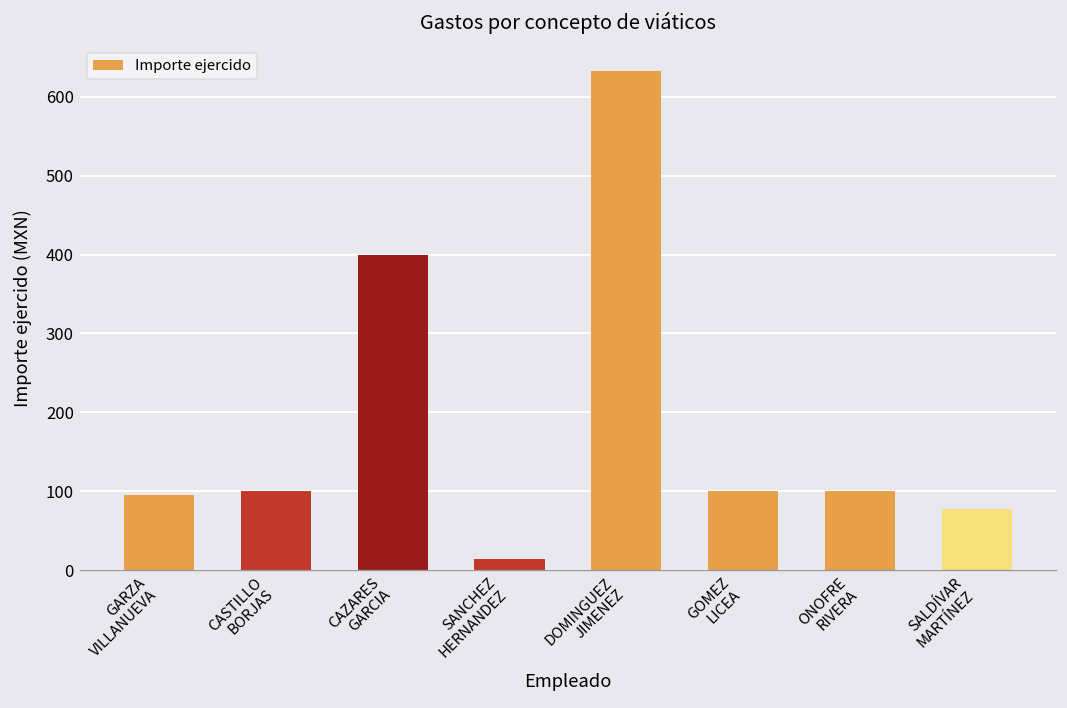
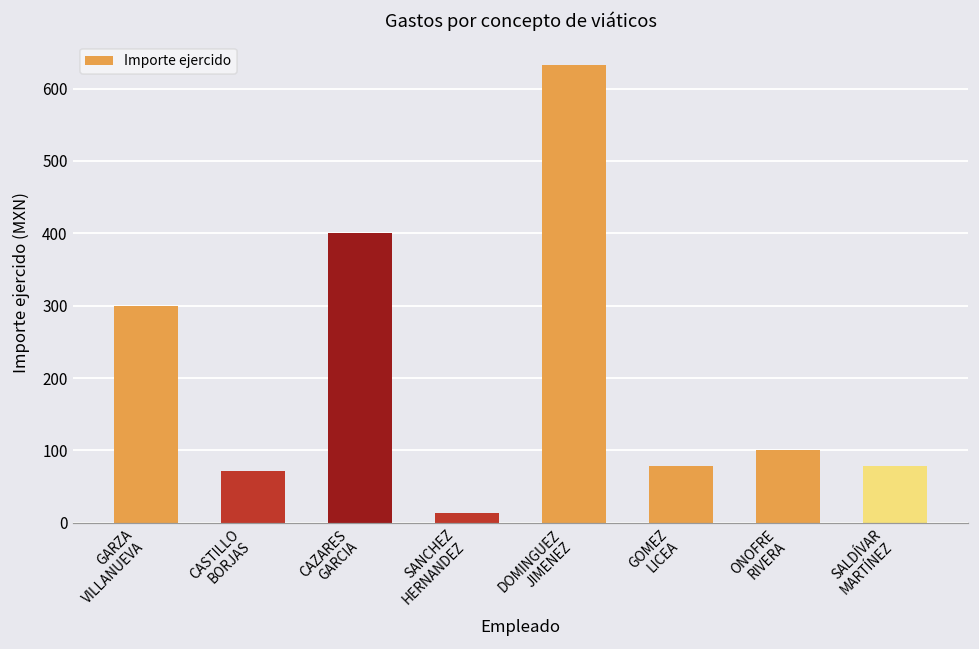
GARZA VILLANUEVA: 100 -> 300
CASTILLO BORJAS: 100 -> 70
GOMEZ LICEA: 100 -> 80
